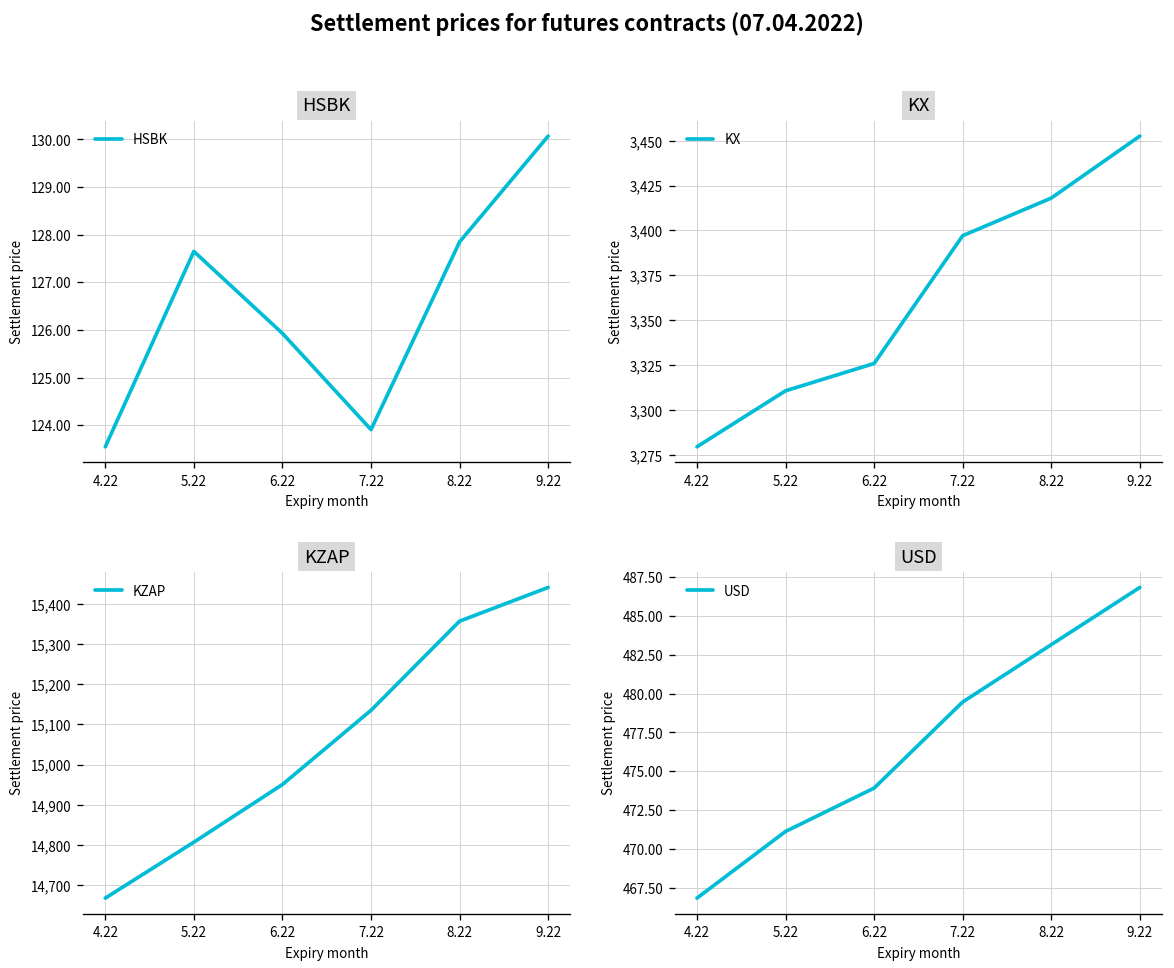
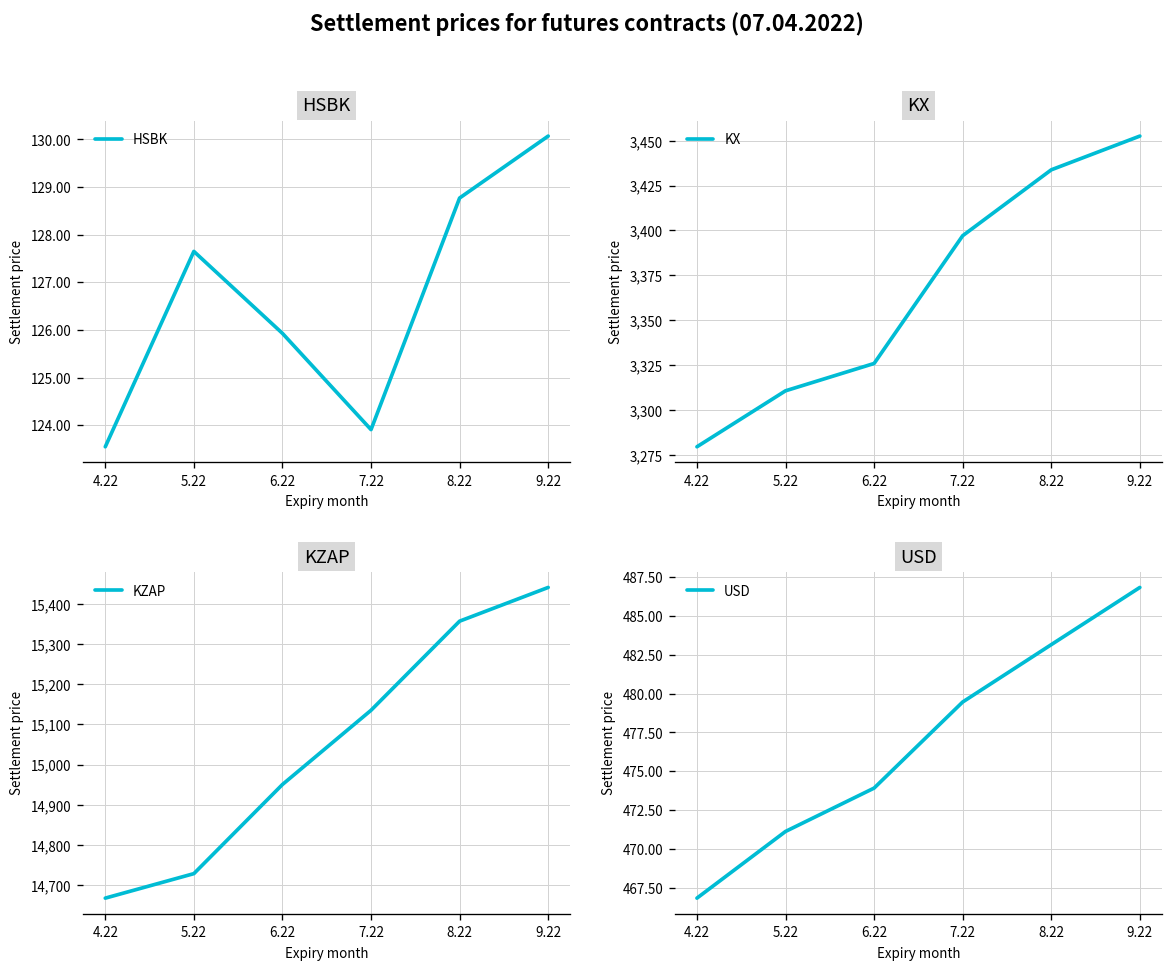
HSBK, 8.22: 127.9 -> 128.8
KX, 8.22: 3,418 -> 3,434
KZAP, 5.22: 14,810 -> 14,730
